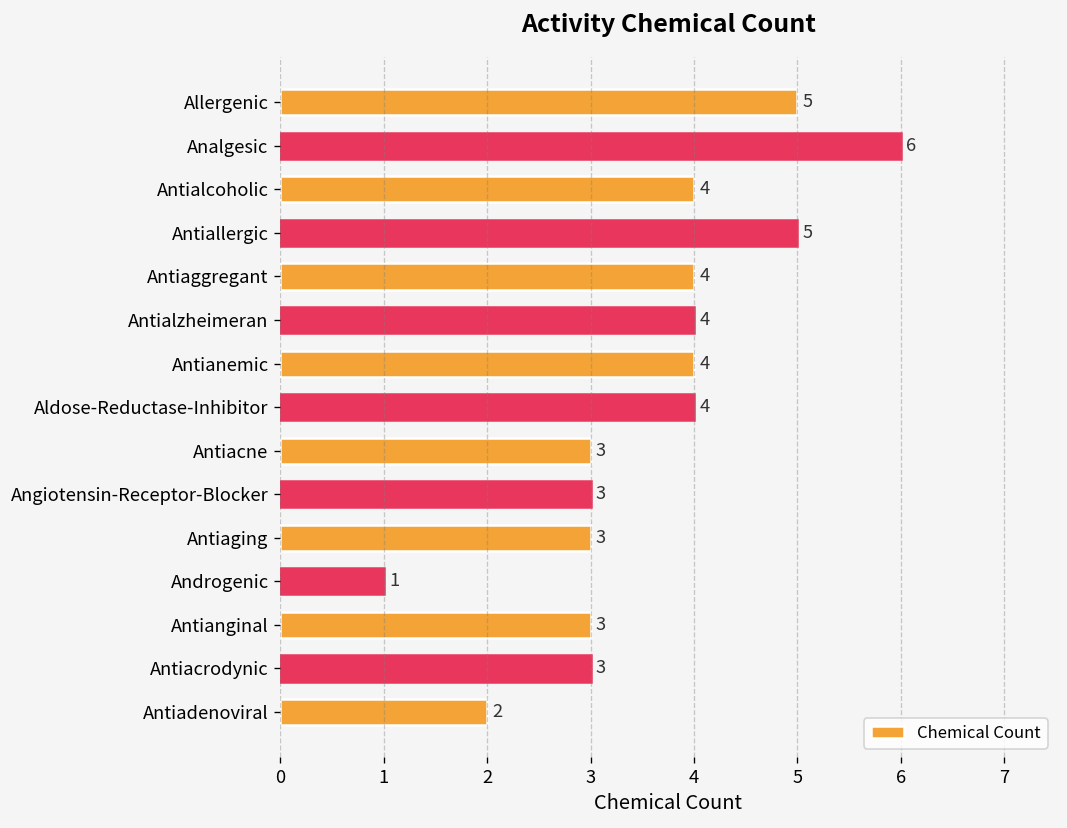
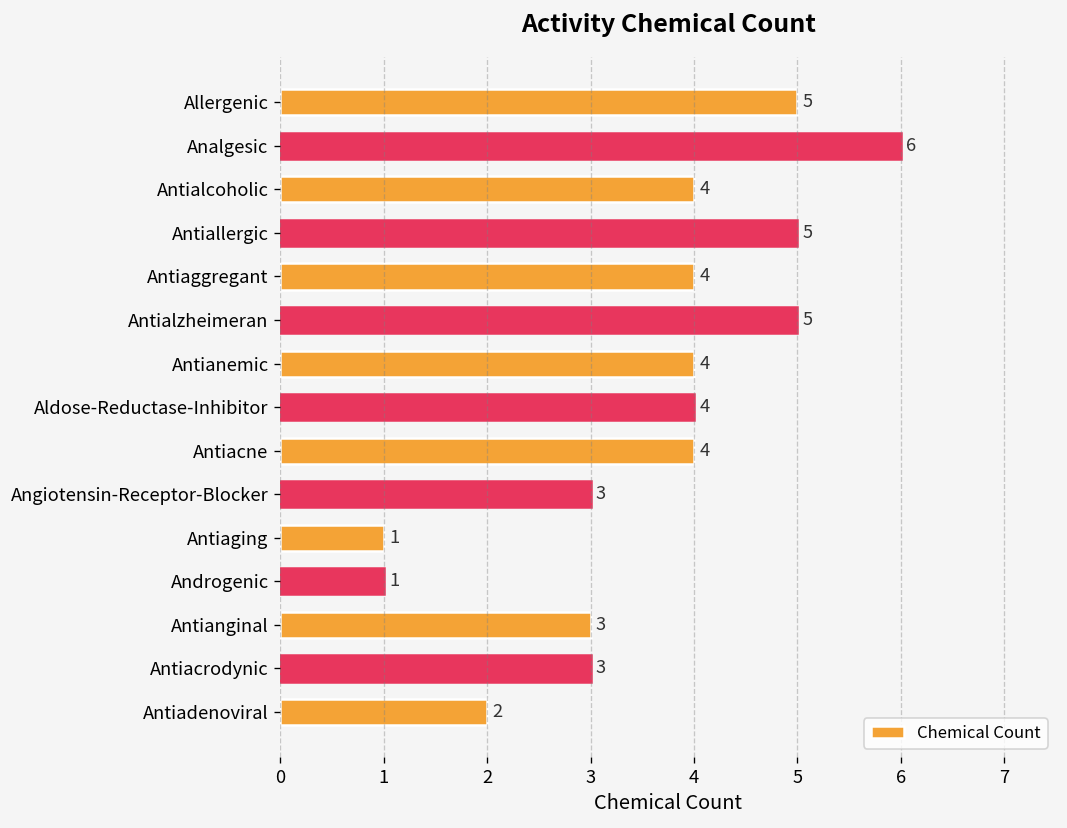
Antialzheimeran: 4 -> 5
Antiacne: 3 -> 4
Antiaging: 3 -> 1
